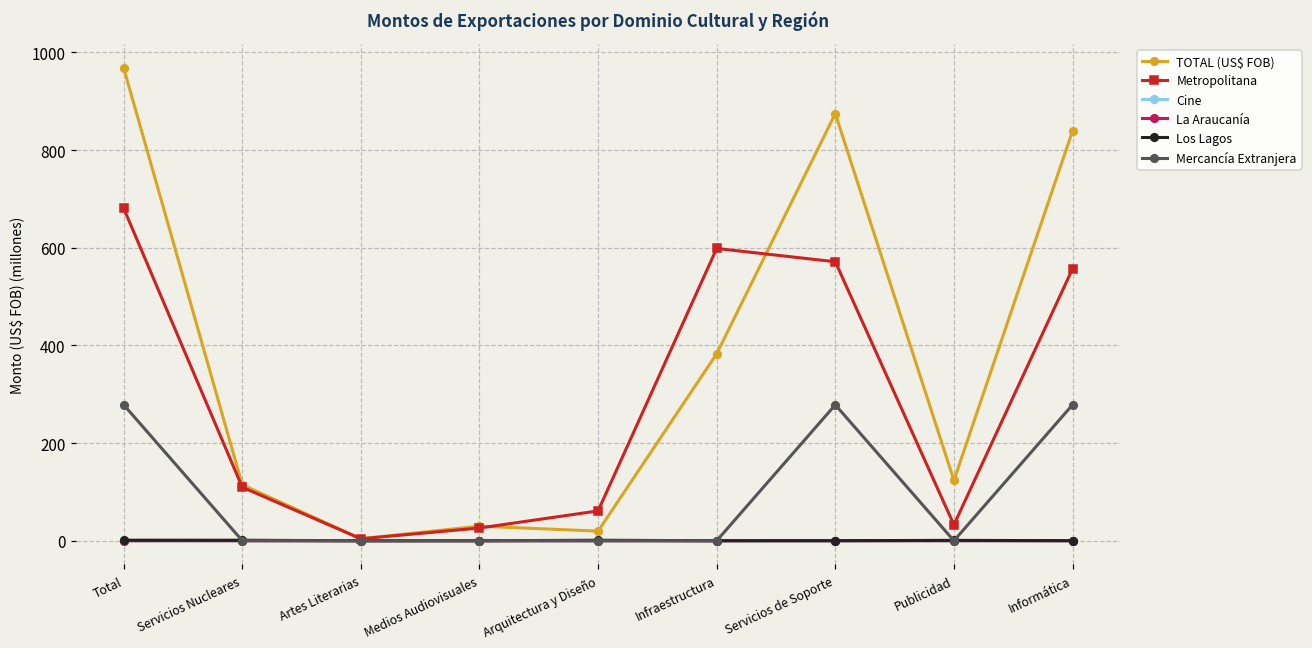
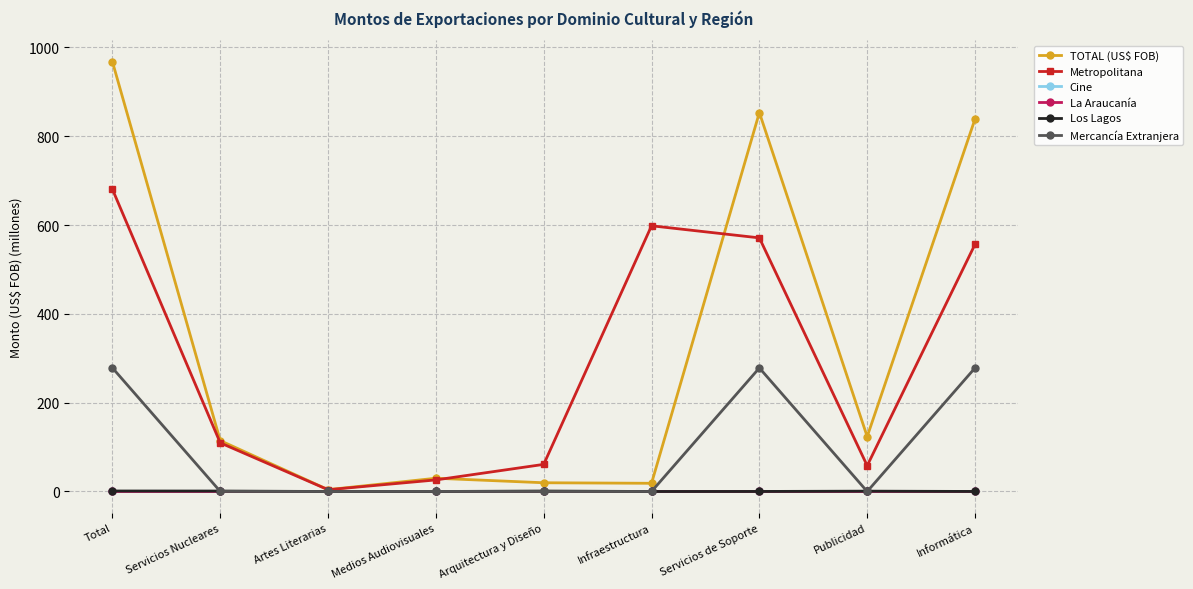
TOTAL (US$ FOB), Infraestructura: 380 -> 20
TOTAL (US$ FOB), Servicios de Soporte: 870 -> 850
Metropolitana, Publicidad: 30 -> 60
